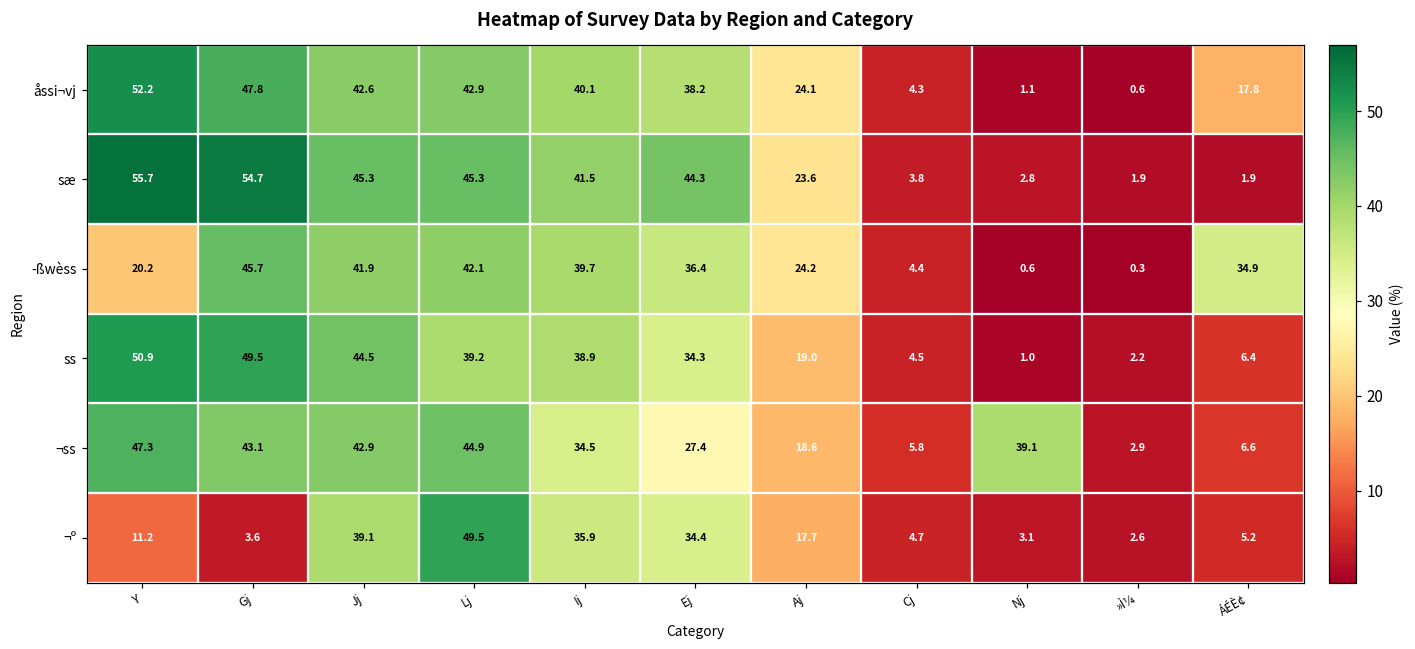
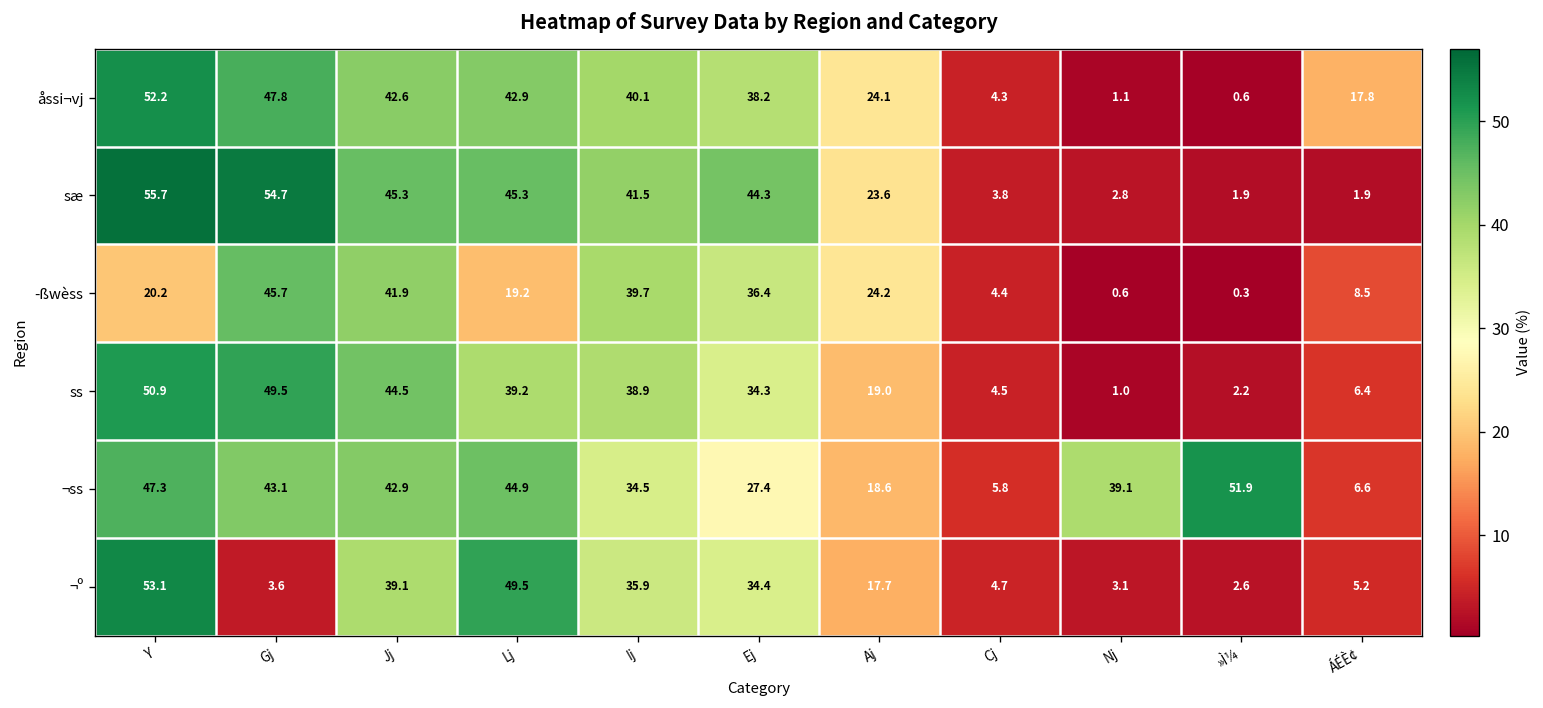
­ßwèss, Lj: 42.1 -> 19.2
­ßwèss, ÁÉÈ¢: 34.9 -> 8.5
¬ss, »Ì¼: 2.9 -> 51.9
¬º, Y: 11.2 -> 53.1
